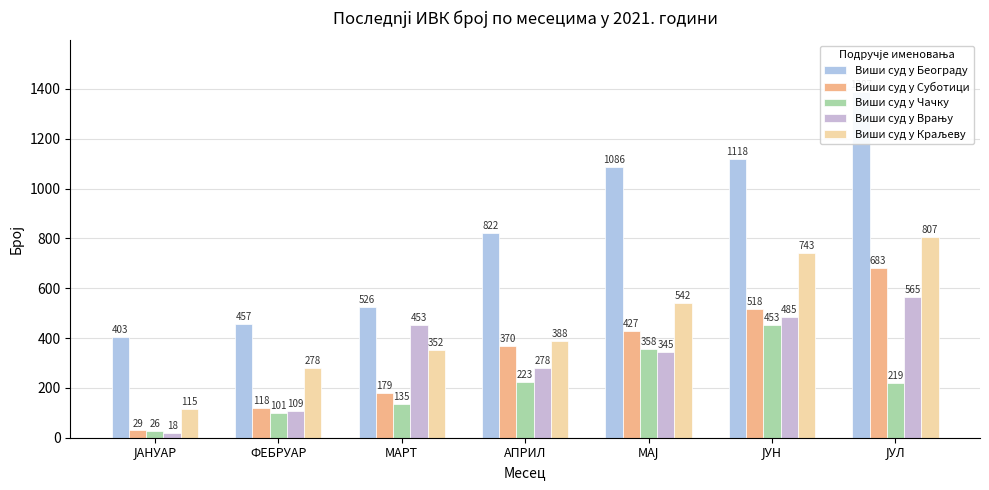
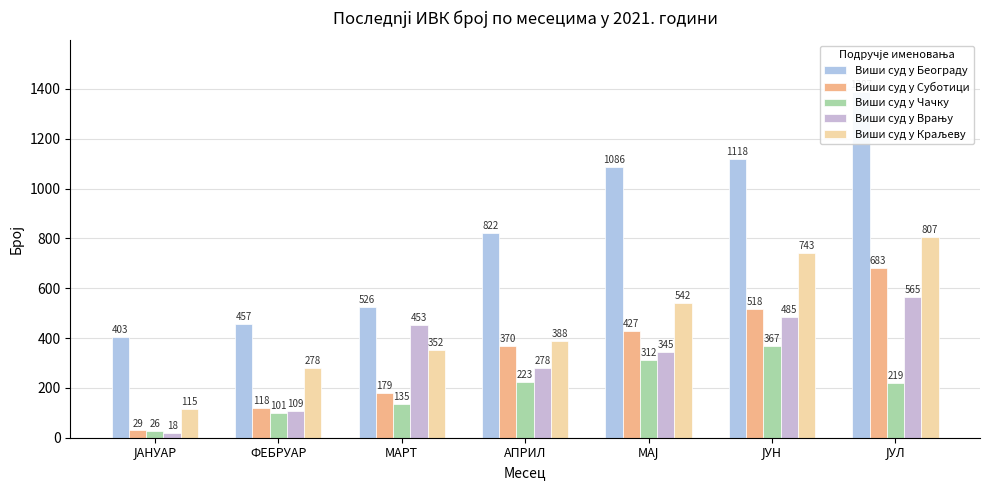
Виши суд у Чачку, МАЈ: 358 -> 312
Виши суд у Чачку, ЈУН: 453 -> 367
